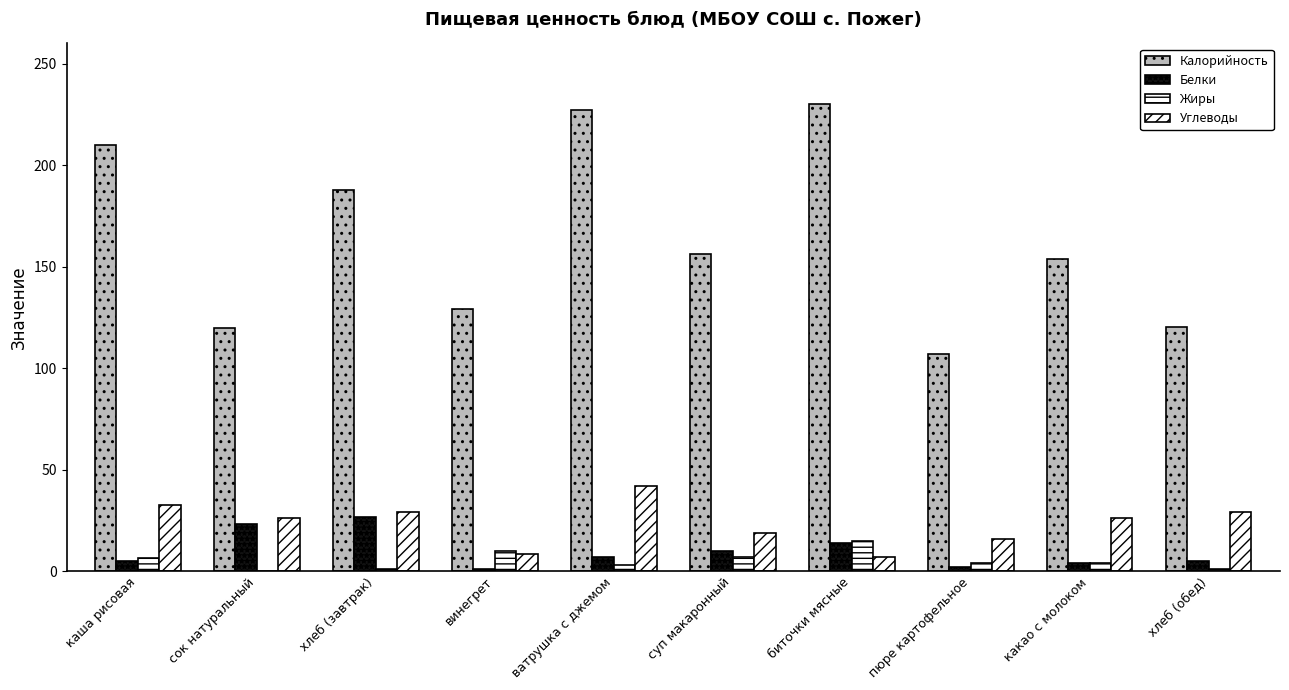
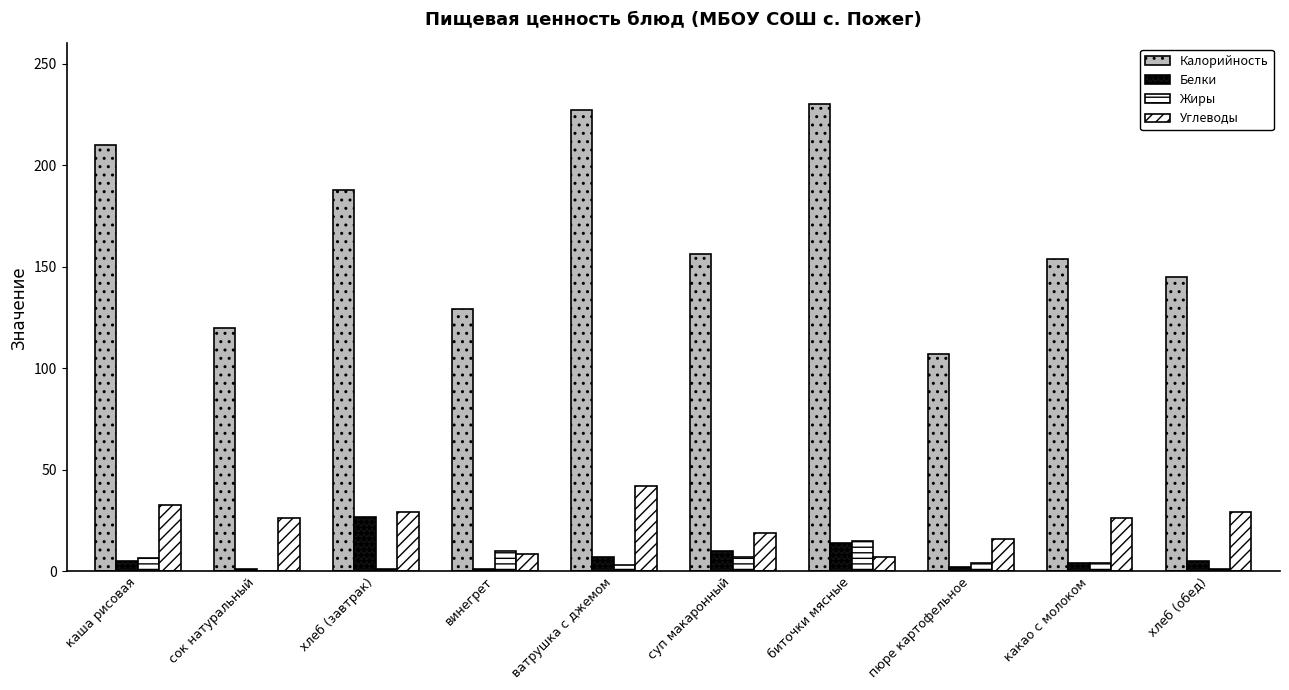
Белки, сок натуральный: 23 -> 1
Калорийность, хлеб (обед): 121 -> 145
